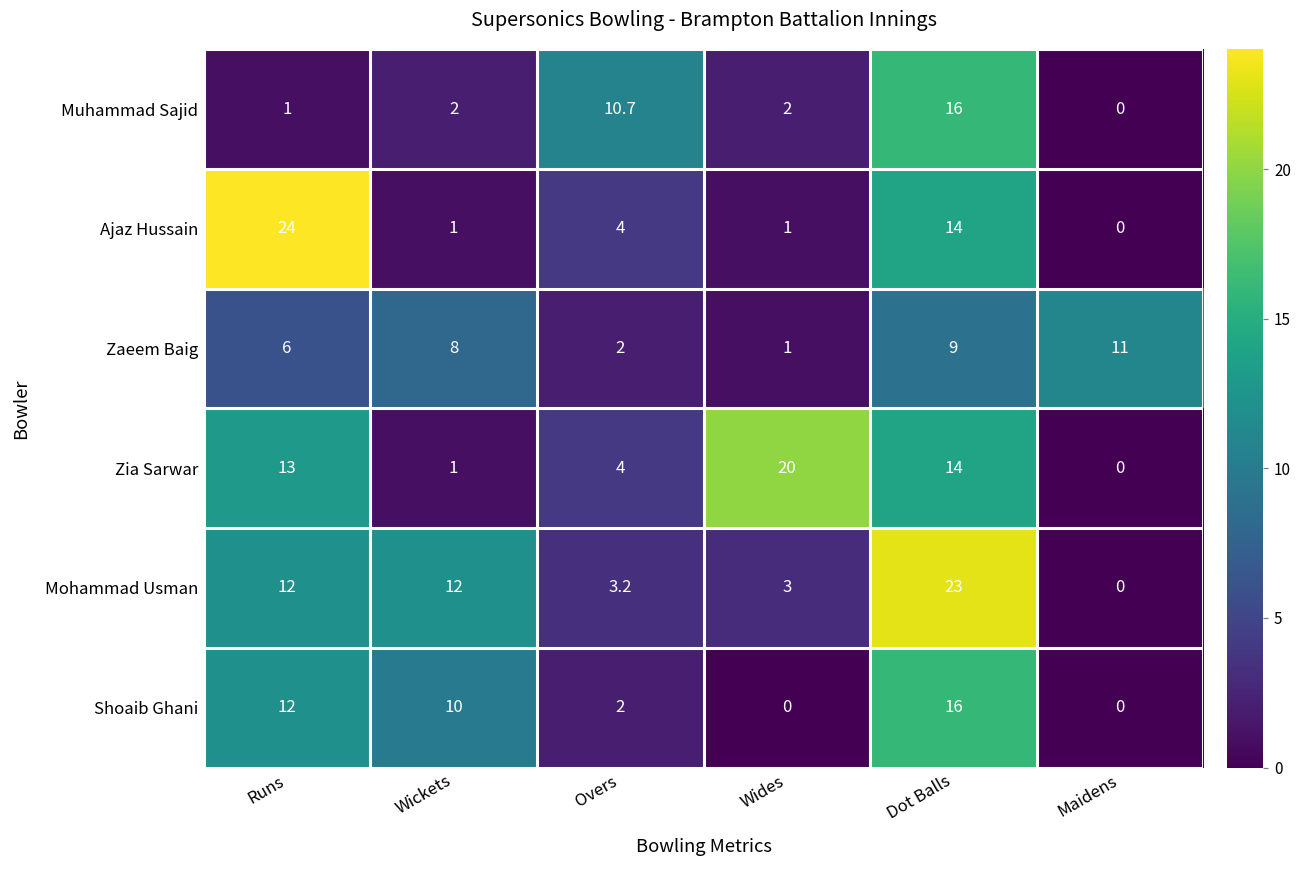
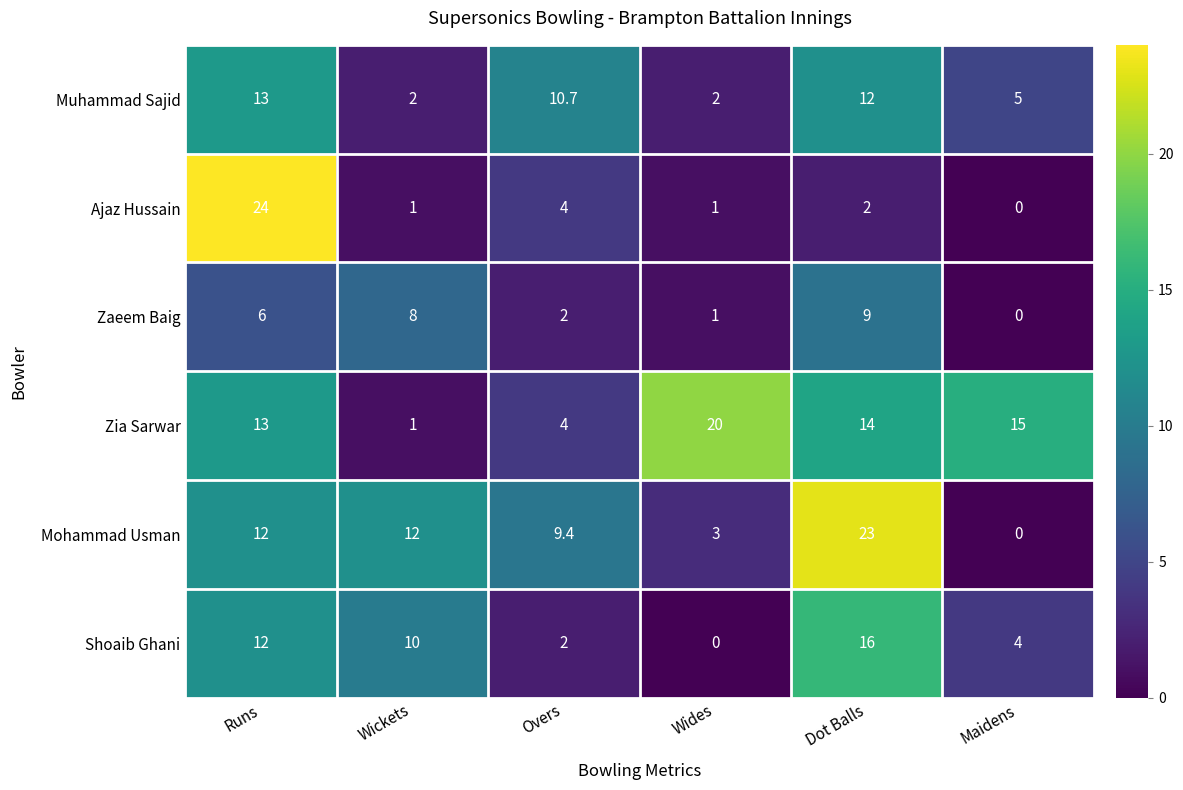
Muhammad Sajid, Runs: 1 -> 13
Muhammad Sajid, Dot Balls: 16 -> 12
Muhammad Sajid, Maidens: 0 -> 5
Ajaz Hussain, Dot Balls: 14 -> 2
Zaeem Baig, Maidens: 11 -> 0
Zia Sarwar, Maidens: 0 -> 15
Mohammad Usman, Overs: 3.2 -> 9.4
Shoaib Ghani, Maidens: 0 -> 4
